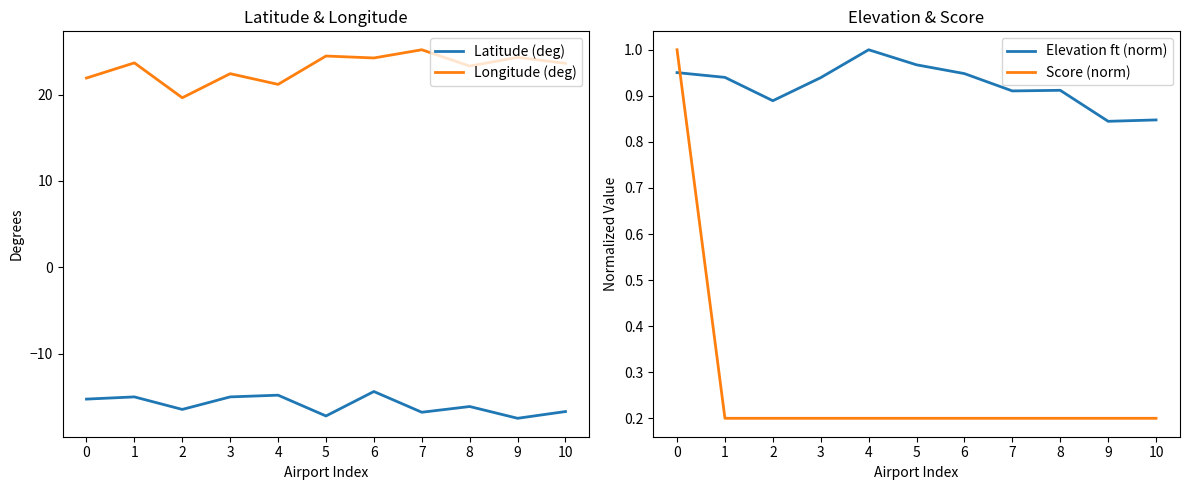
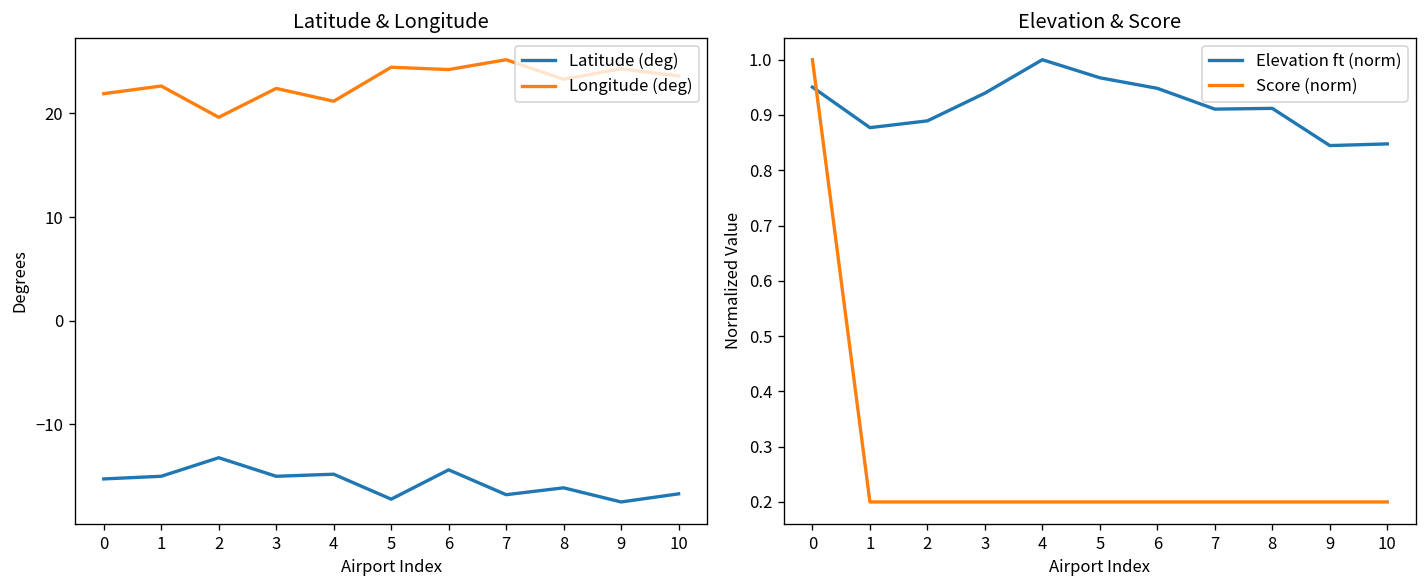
Latitude & Longitude, Longitude (deg), 1: 24 -> 23
Latitude & Longitude, Latitude (deg), 2: -16 -> -13
Elevation & Score, Elevation ft (norm), 1: 0.94 -> 0.88
